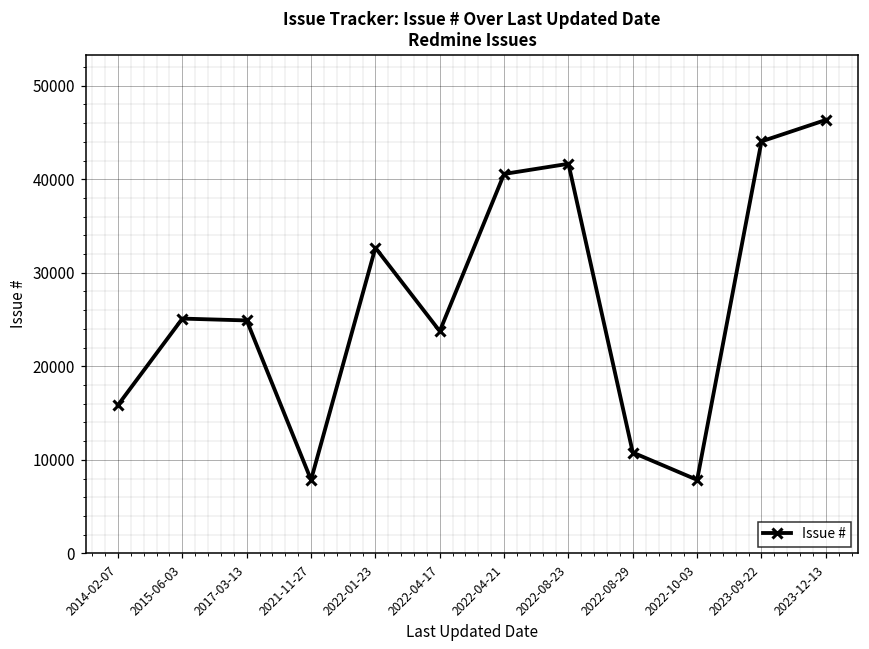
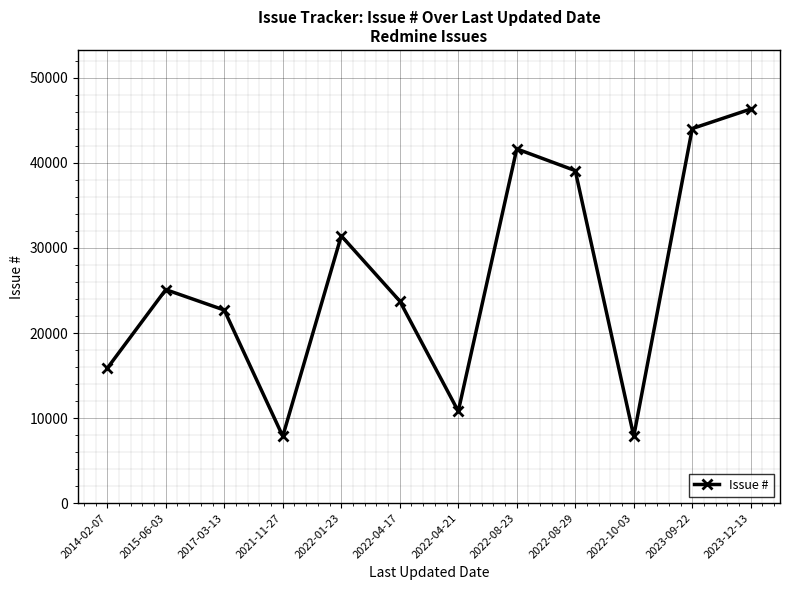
2017-03-13: 25000 -> 23000
2022-01-23: 33000 -> 31000
2022-04-21: 41000 -> 11000
2022-08-29: 11000 -> 39000
